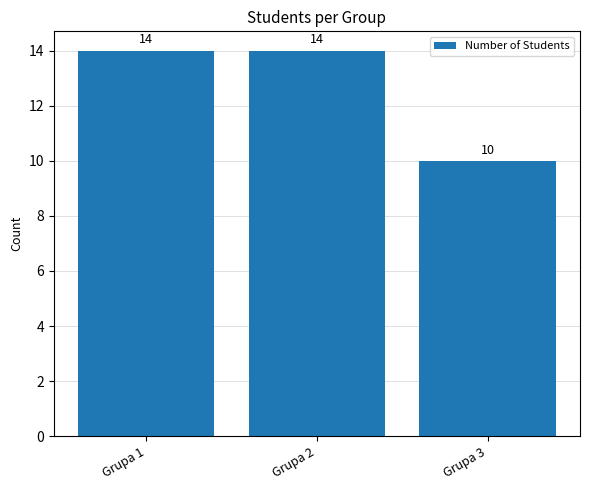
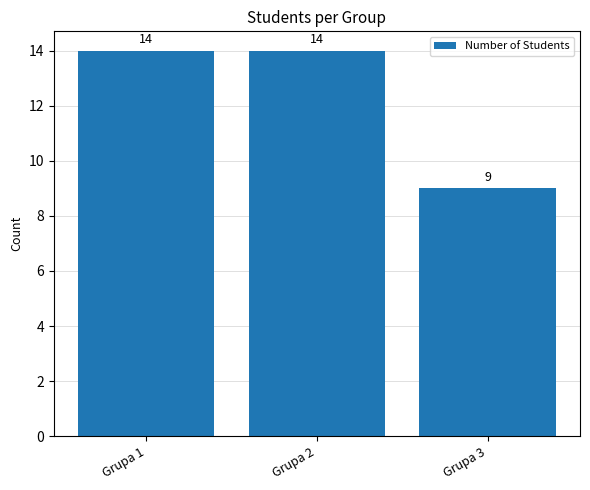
Grupa 3: 10 -> 9
